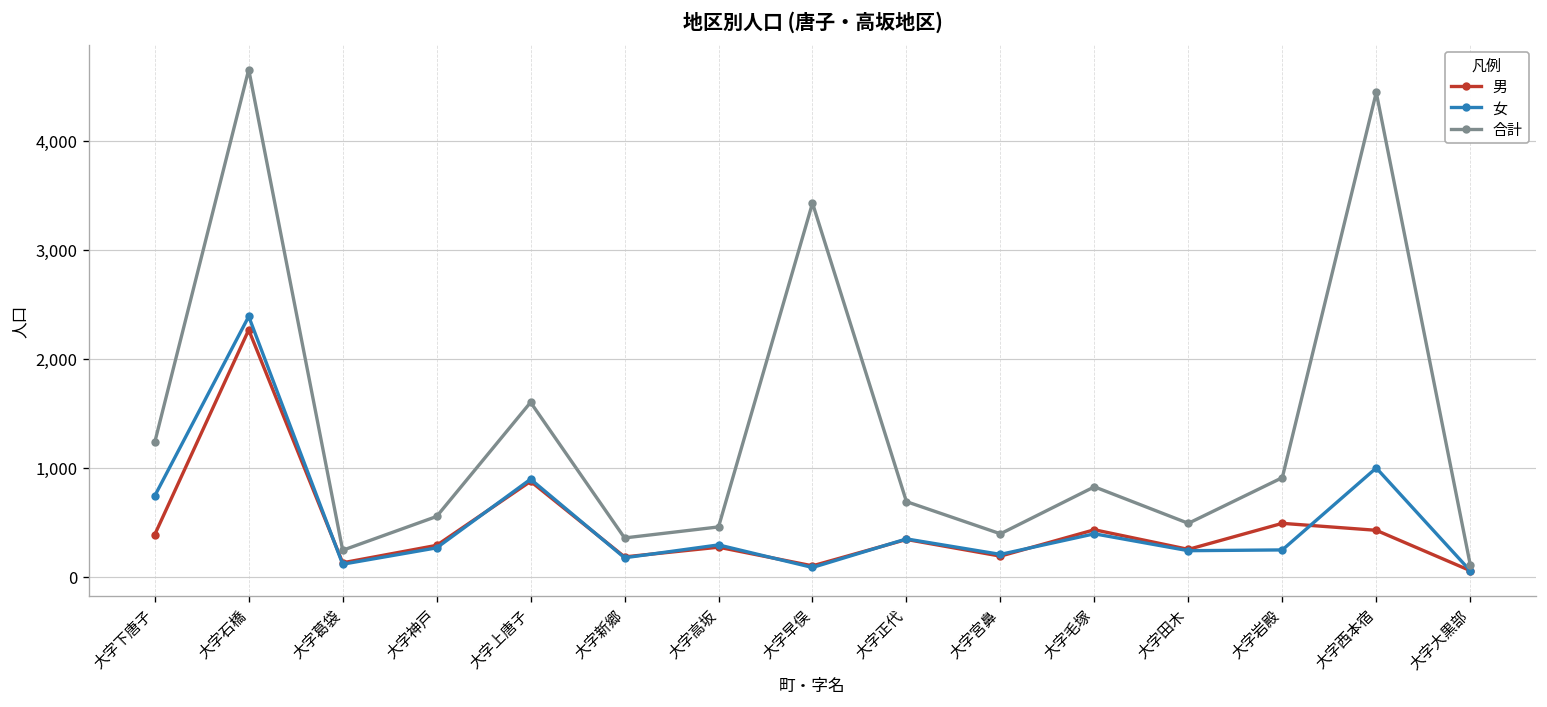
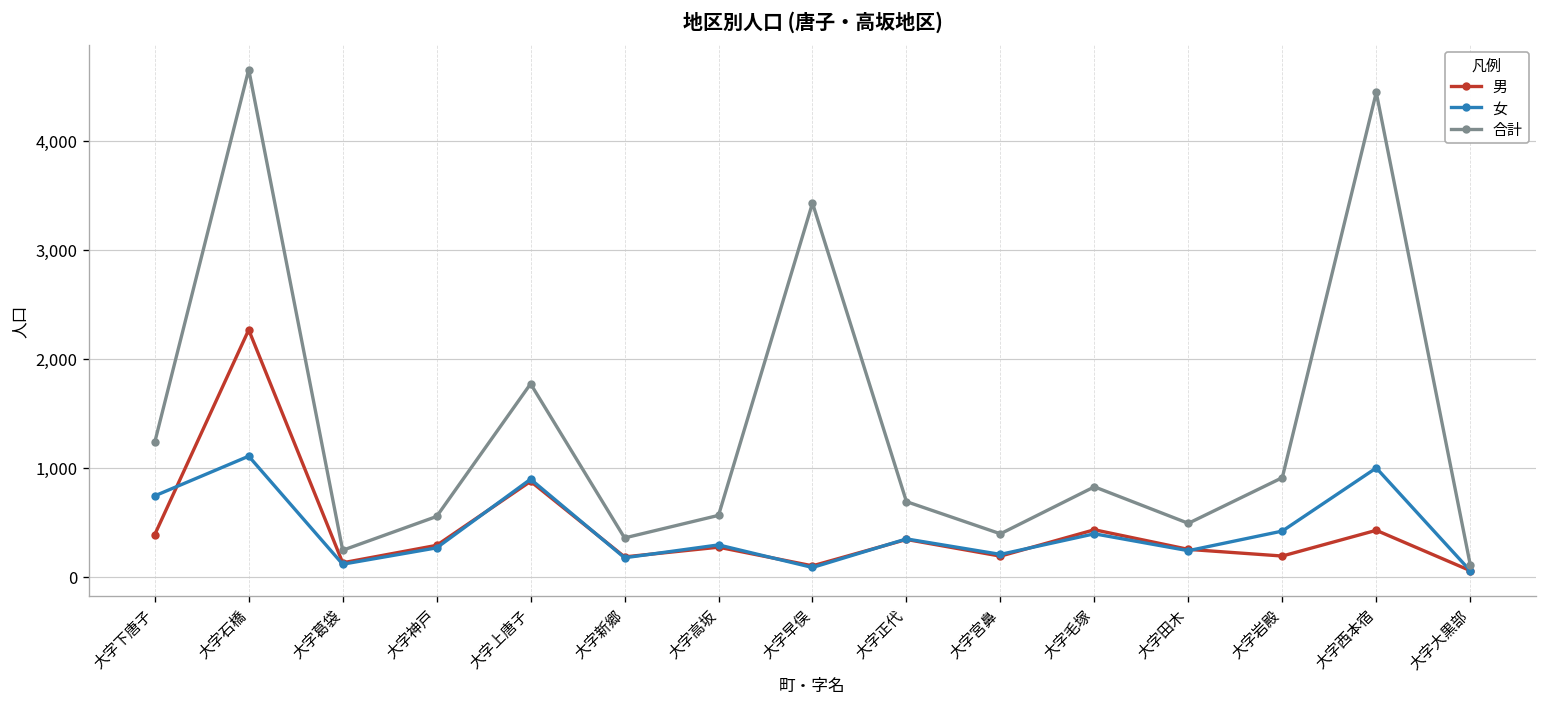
女, 大字石橋: 2,400 -> 1,100
合計, 大字上唐子: 1,600 -> 1,800
合計, 大字高坂: 500 -> 600
男, 大字岩殿: 500 -> 200
女, 大字岩殿: 200 -> 400
